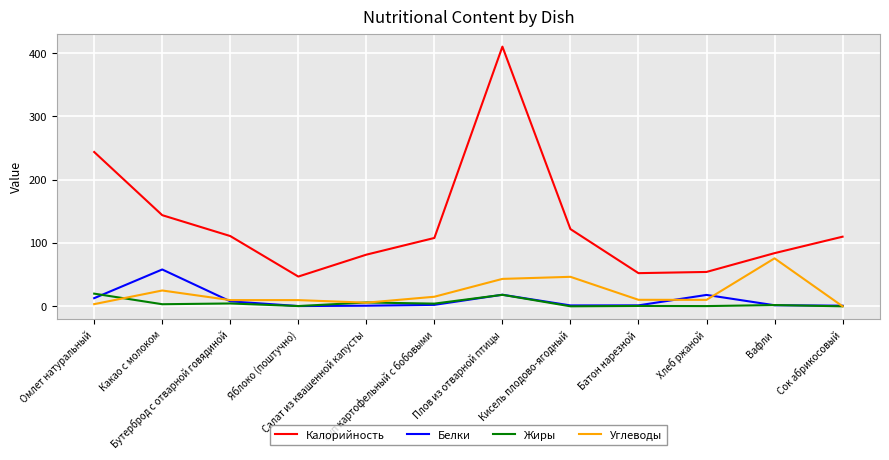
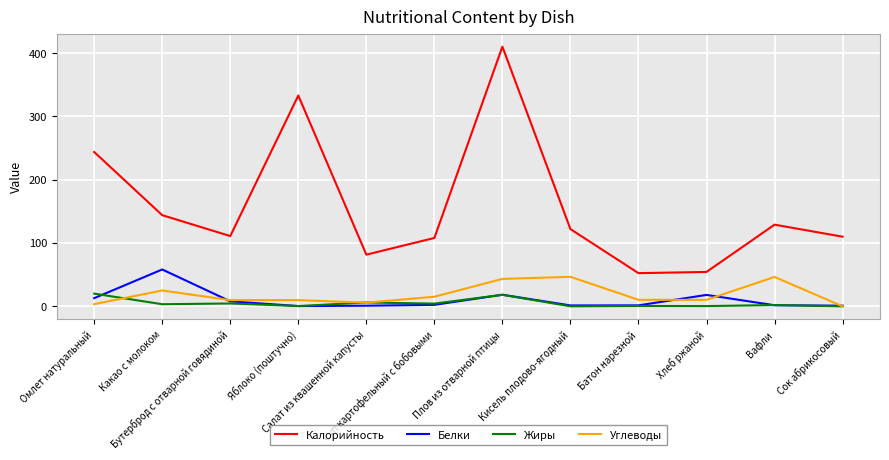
Калорийность, Яблоко (поштучно): 50 -> 330
Калорийность, Вафли: 80 -> 130
Углеводы, Вафли: 80 -> 50
